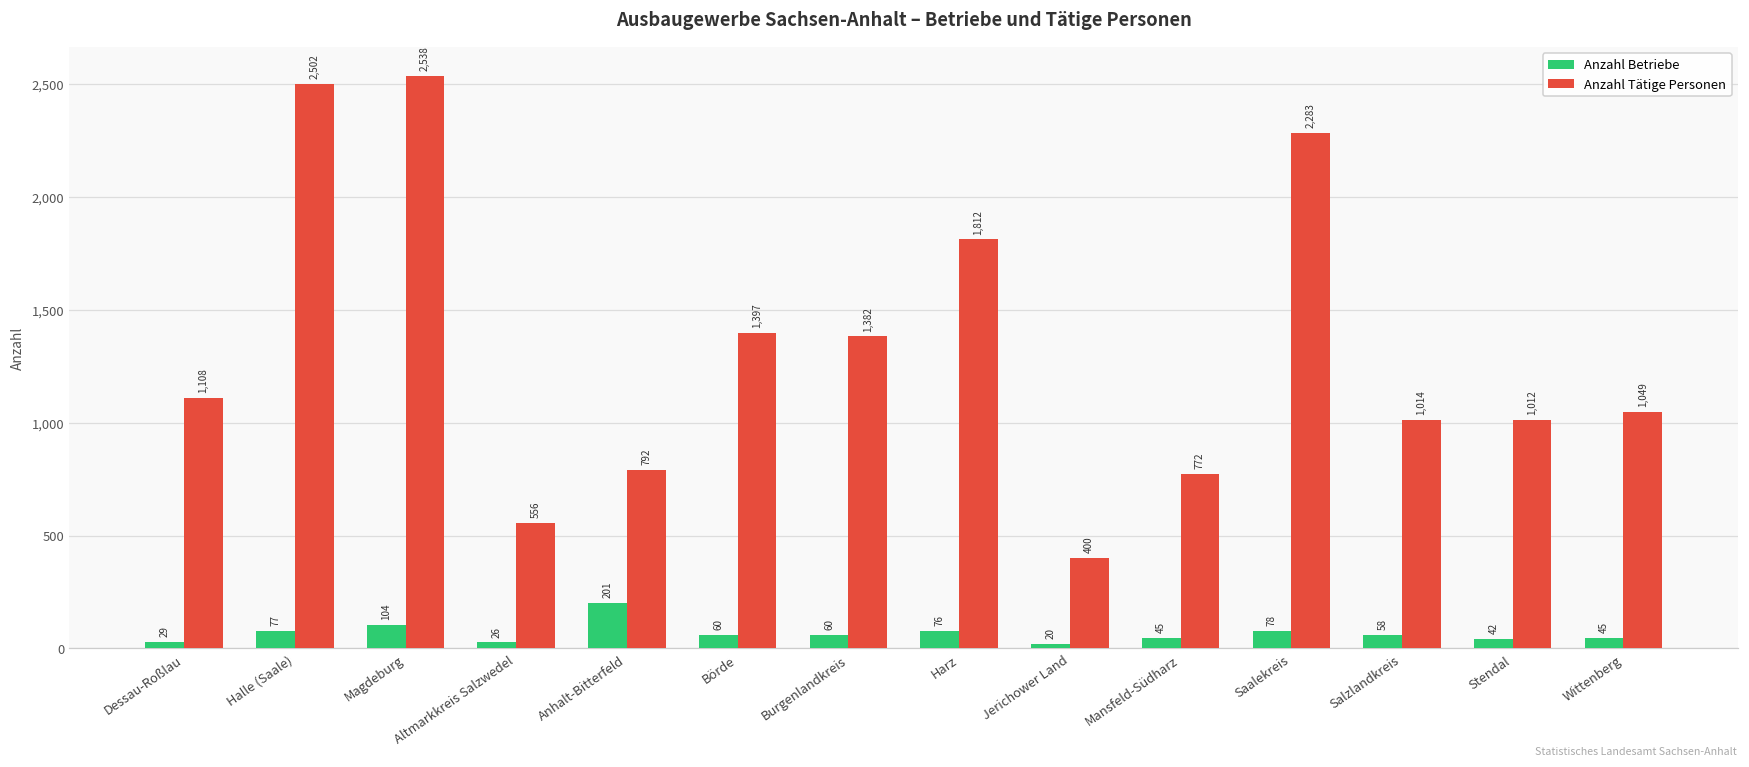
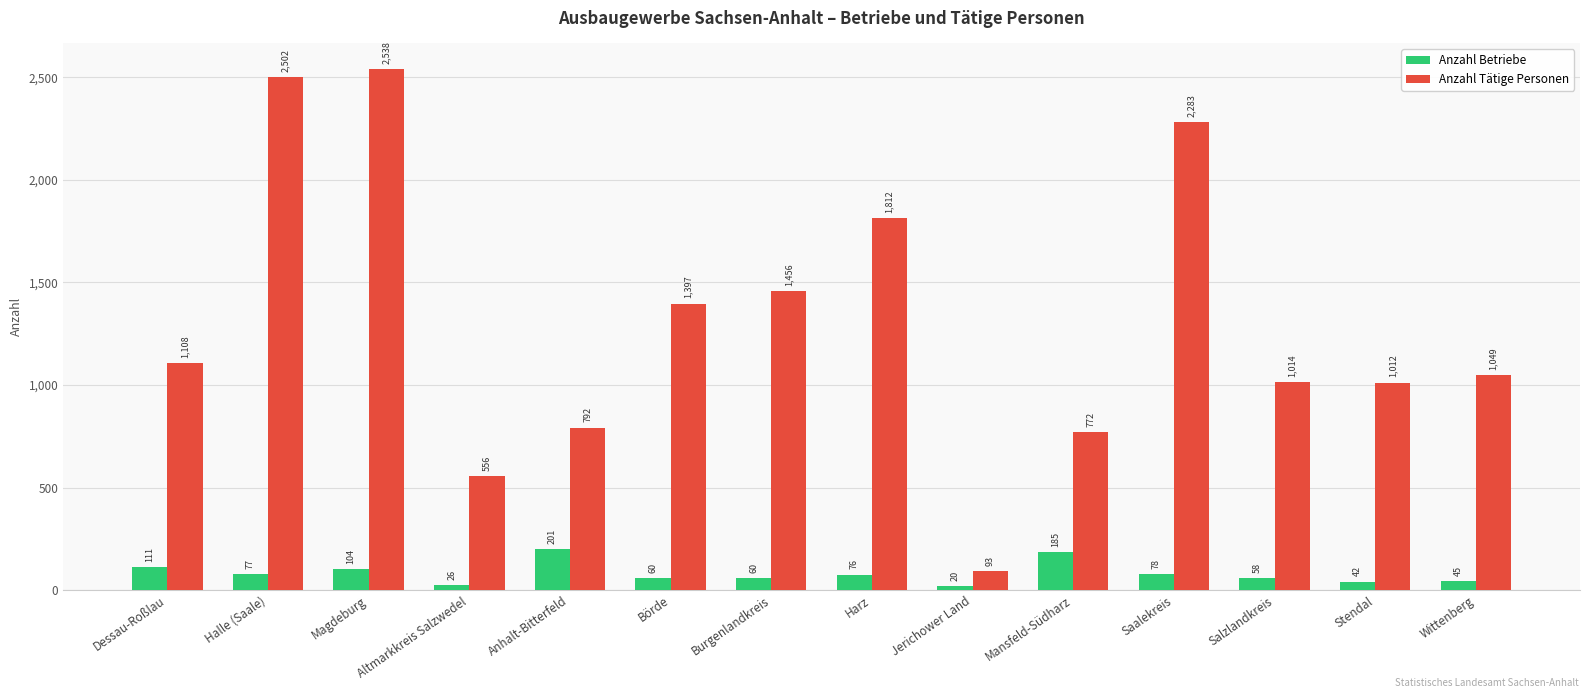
Anzahl Betriebe, Dessau-Roßlau: 29 -> 111
Anzahl Tätige Personen, Burgenlandkreis: 1,382 -> 1,456
Anzahl Tätige Personen, Jerichower Land: 400 -> 93
Anzahl Betriebe, Mansfeld-Südharz: 45 -> 185
